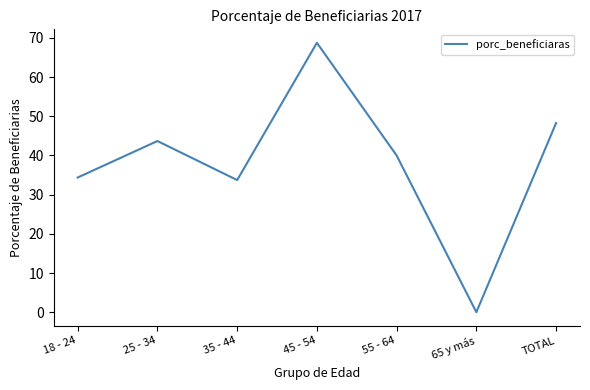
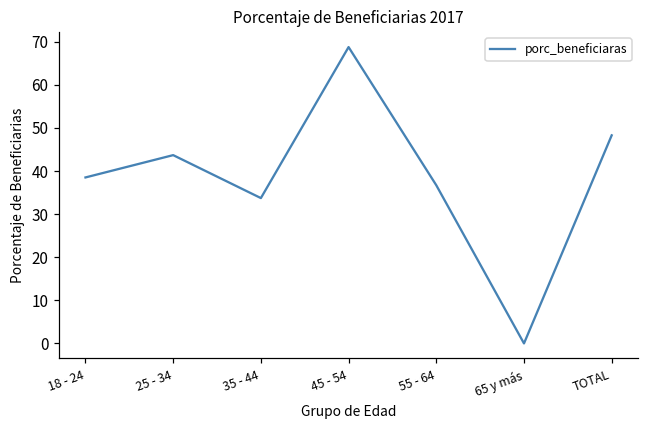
18 - 24: 34 -> 39
55 - 64: 40 -> 37
